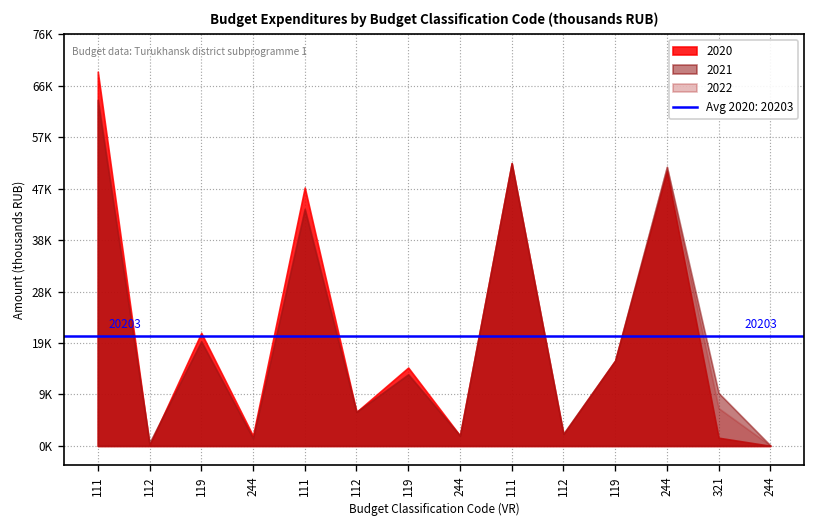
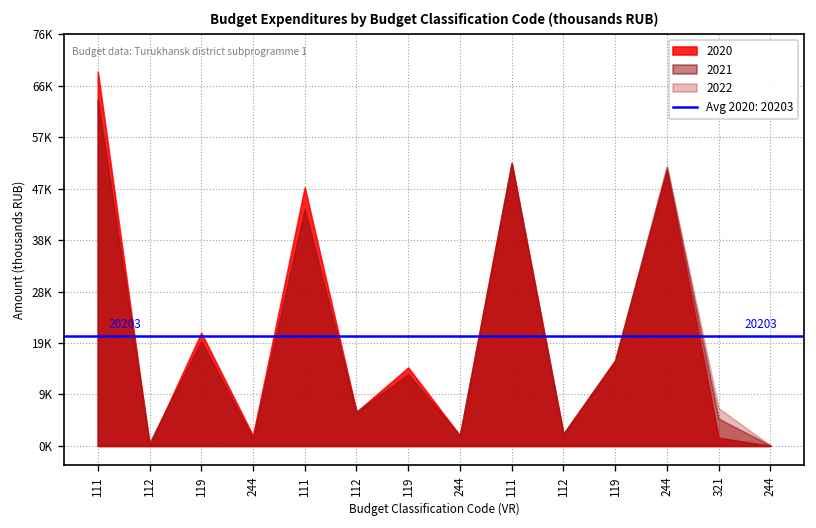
2021, 321: 10000 -> 5000
